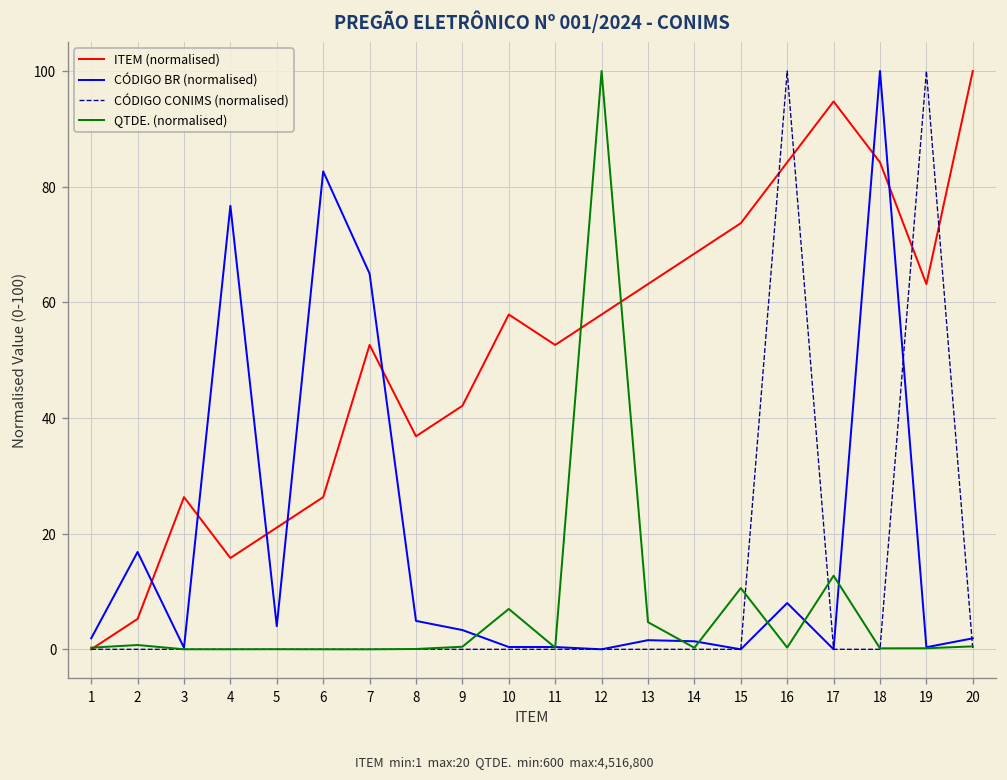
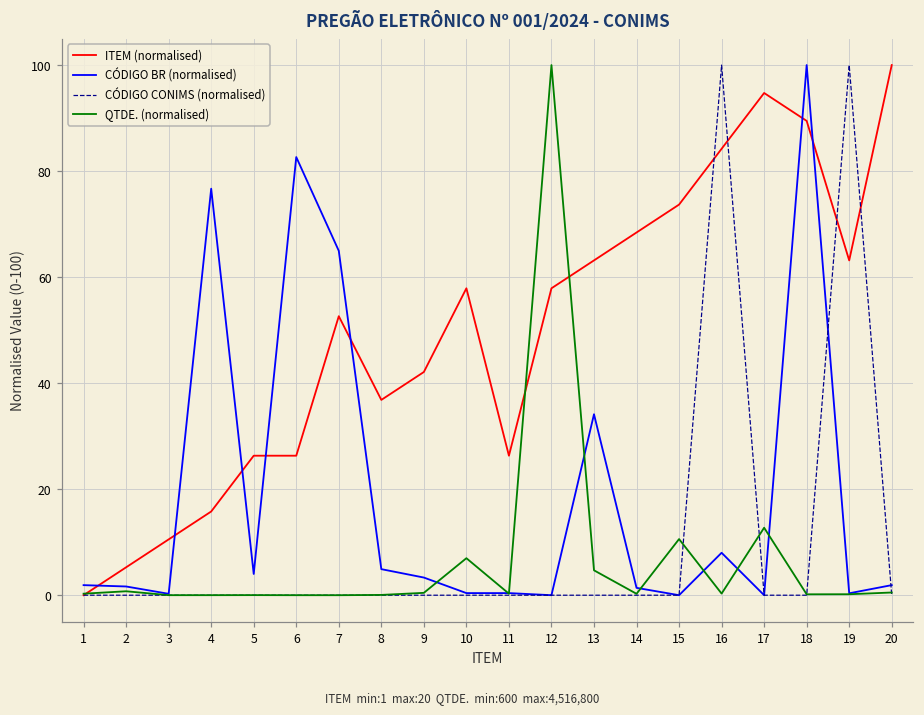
CÓDIGO BR (normalised), 2: 17 -> 2
ITEM (normalised), 3: 26 -> 11
ITEM (normalised), 5: 21 -> 26
ITEM (normalised), 11: 53 -> 26
CÓDIGO BR (normalised), 13: 2 -> 34
ITEM (normalised), 18: 84 -> 89
